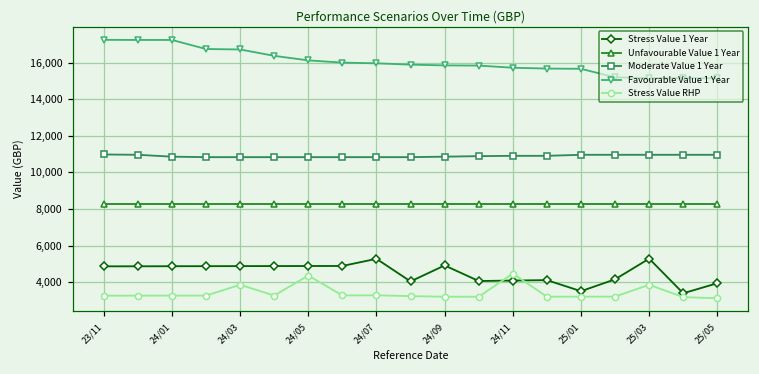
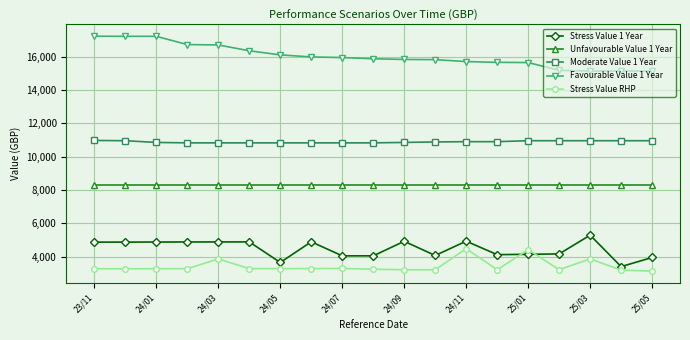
Stress Value 1 Year, 24/05: 4,900 -> 3,700
Stress Value RHP, 24/05: 4,400 -> 3,300
Stress Value 1 Year, 24/07: 5,300 -> 4,000
Stress Value 1 Year, 24/11: 4,100 -> 4,900
Stress Value 1 Year, 25/01: 3,500 -> 4,100
Stress Value RHP, 25/01: 3,200 -> 4,400
